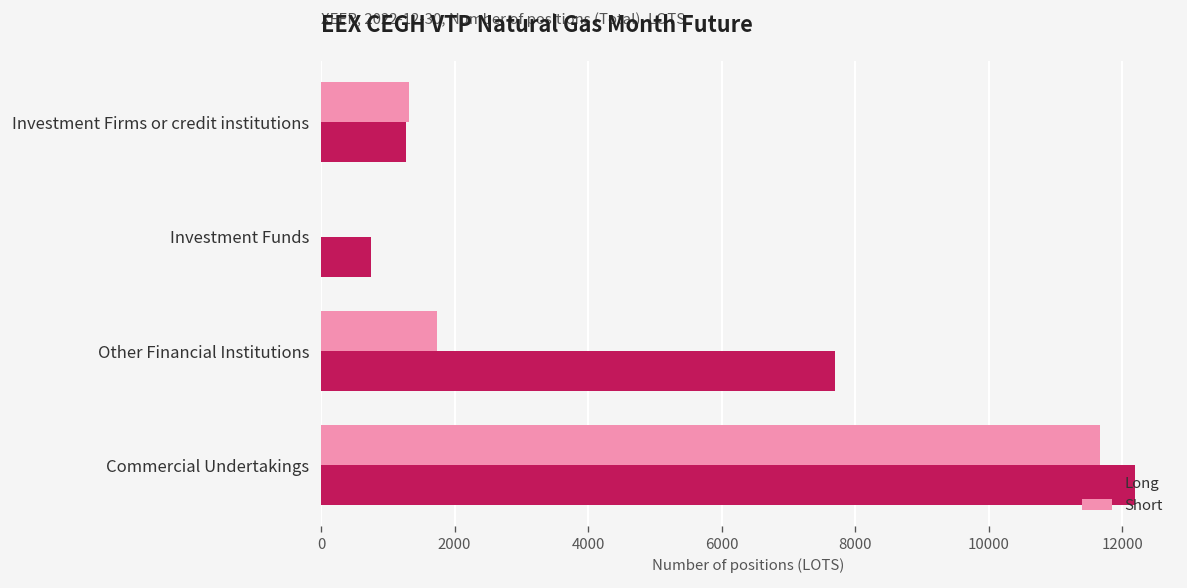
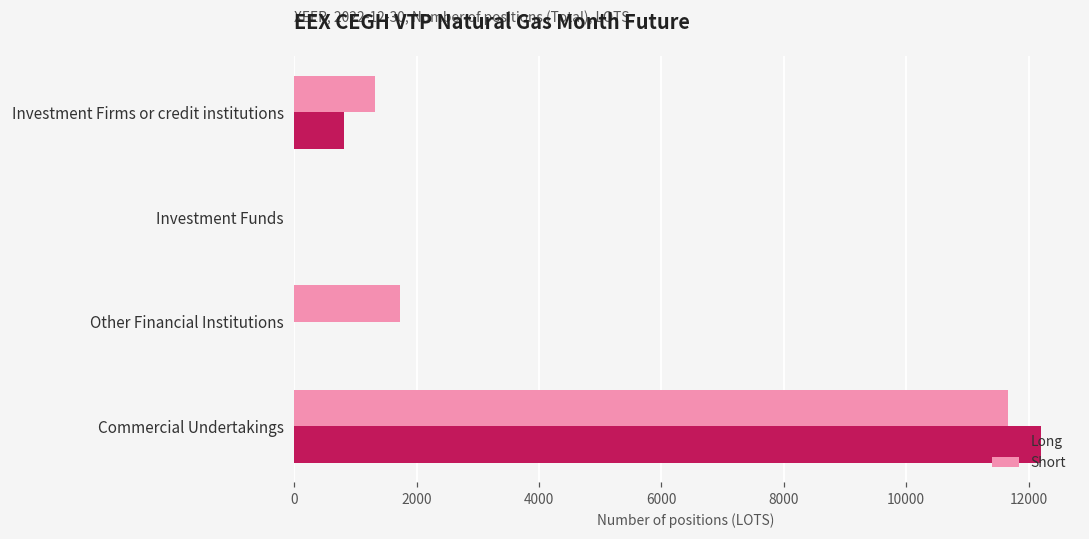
Long, Investment Firms or credit institutions: 1300 -> 800
Long, Investment Funds: 700 -> 0
Long, Other Financial Institutions: 7700 -> 0
